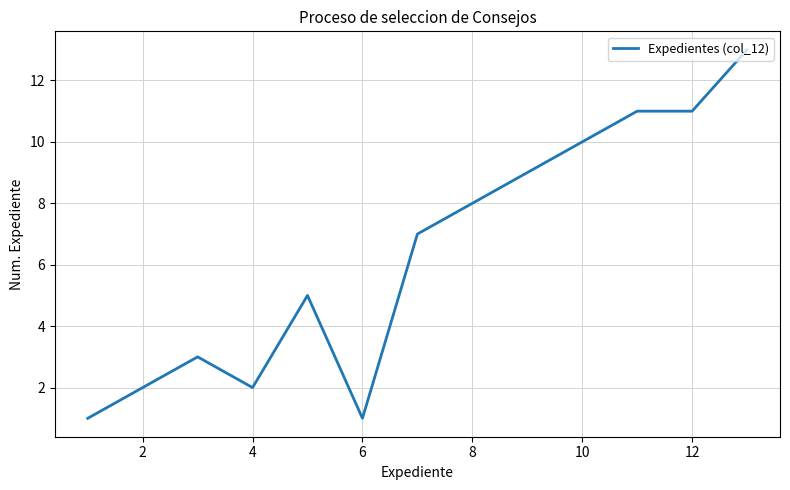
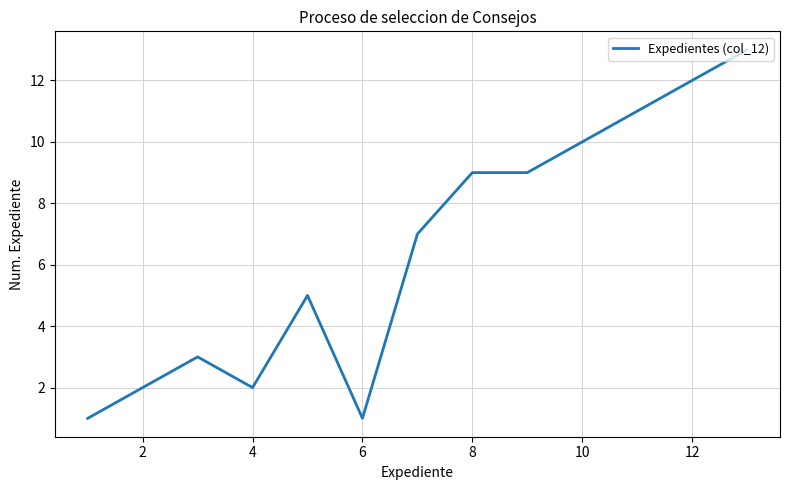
8: 8 -> 9
12: 11 -> 12
